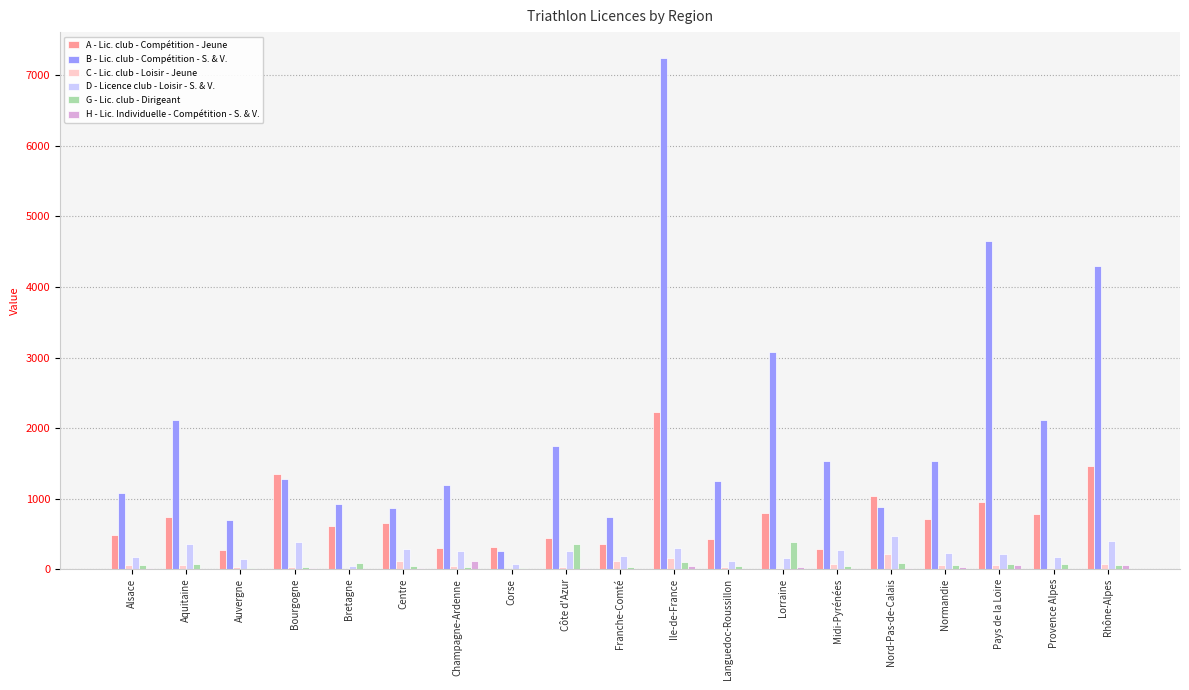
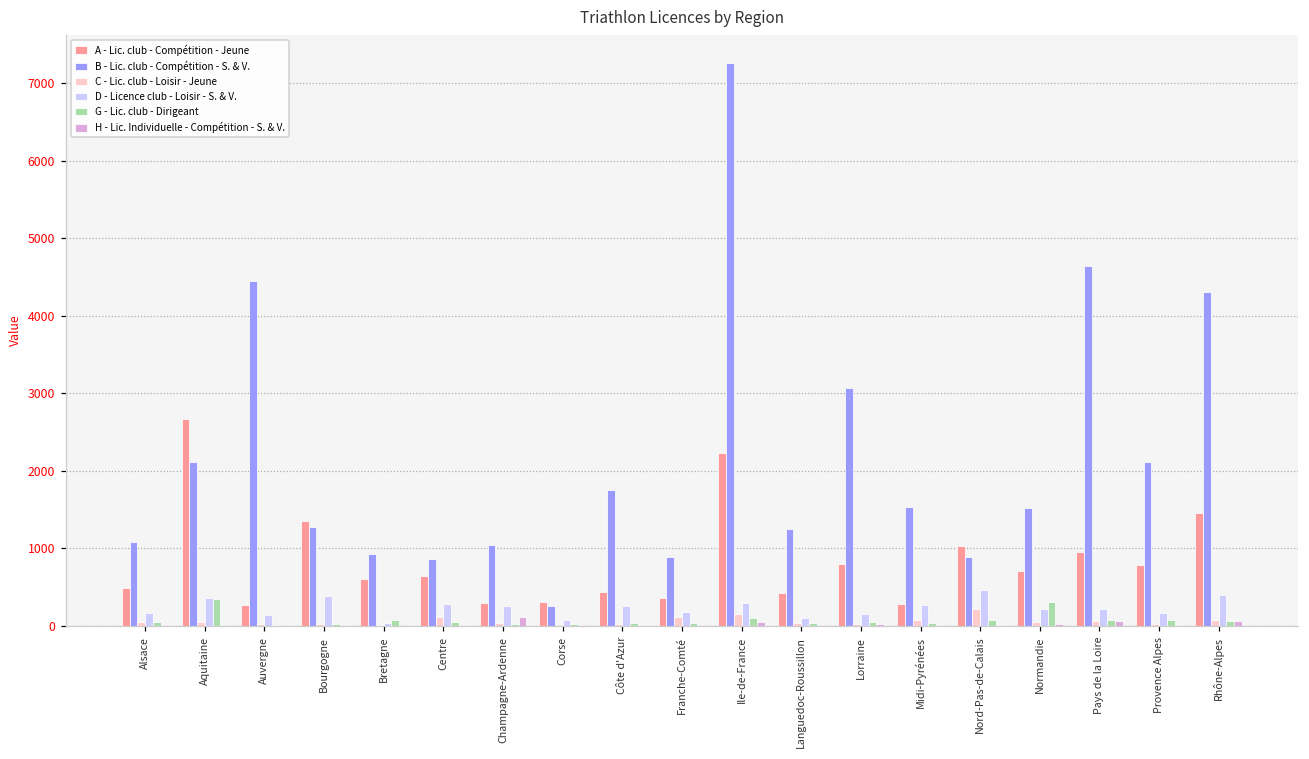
A - Lic. club - Compétition - Jeune, Aquitaine: 700 -> 2700
G - Lic. club - Dirigeant, Aquitaine: 100 -> 300
B - Lic. club - Compétition - S. & V., Auvergne: 700 -> 4400
B - Lic. club - Compétition - S. & V., Champagne-Ardenne: 1200 -> 1000
G - Lic. club - Dirigeant, Côte d'Azur: 400 -> 0
B - Lic. club - Compétition - S. & V., Franche-Comté: 700 -> 900
G - Lic. club - Dirigeant, Lorraine: 400 -> 0
G - Lic. club - Dirigeant, Normandie: 100 -> 300
